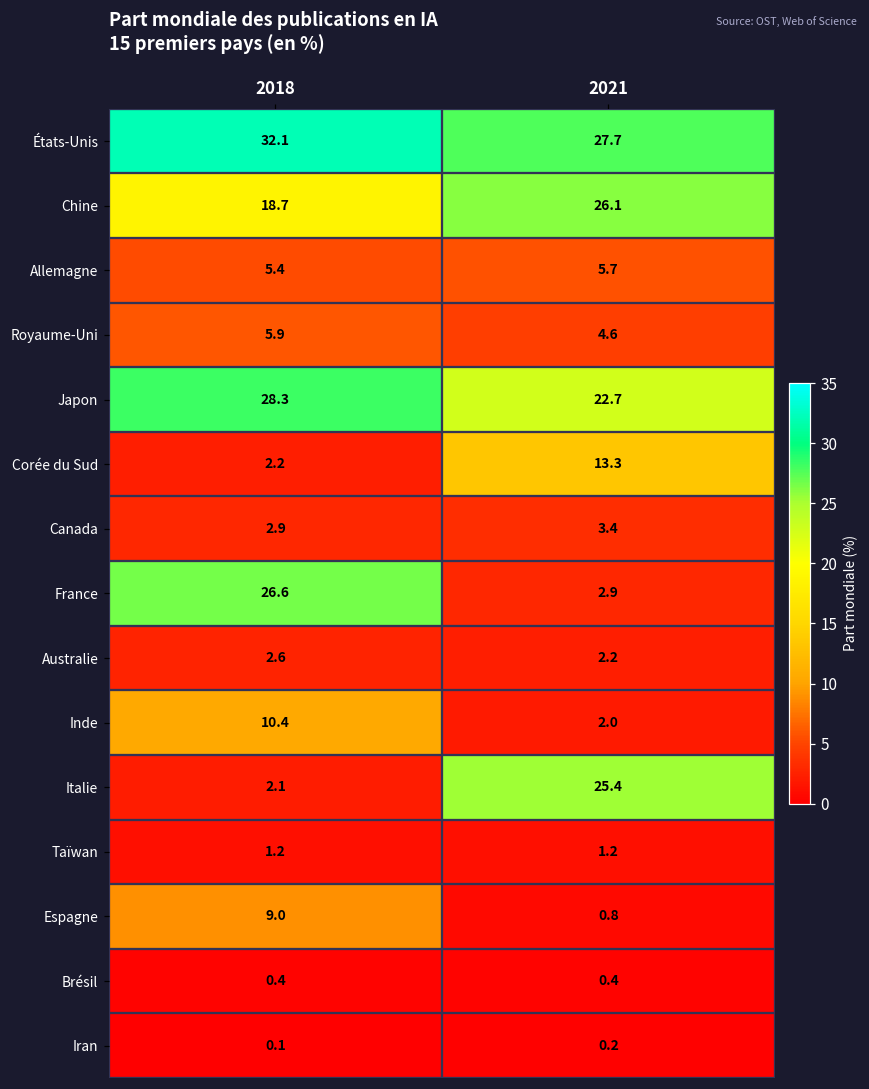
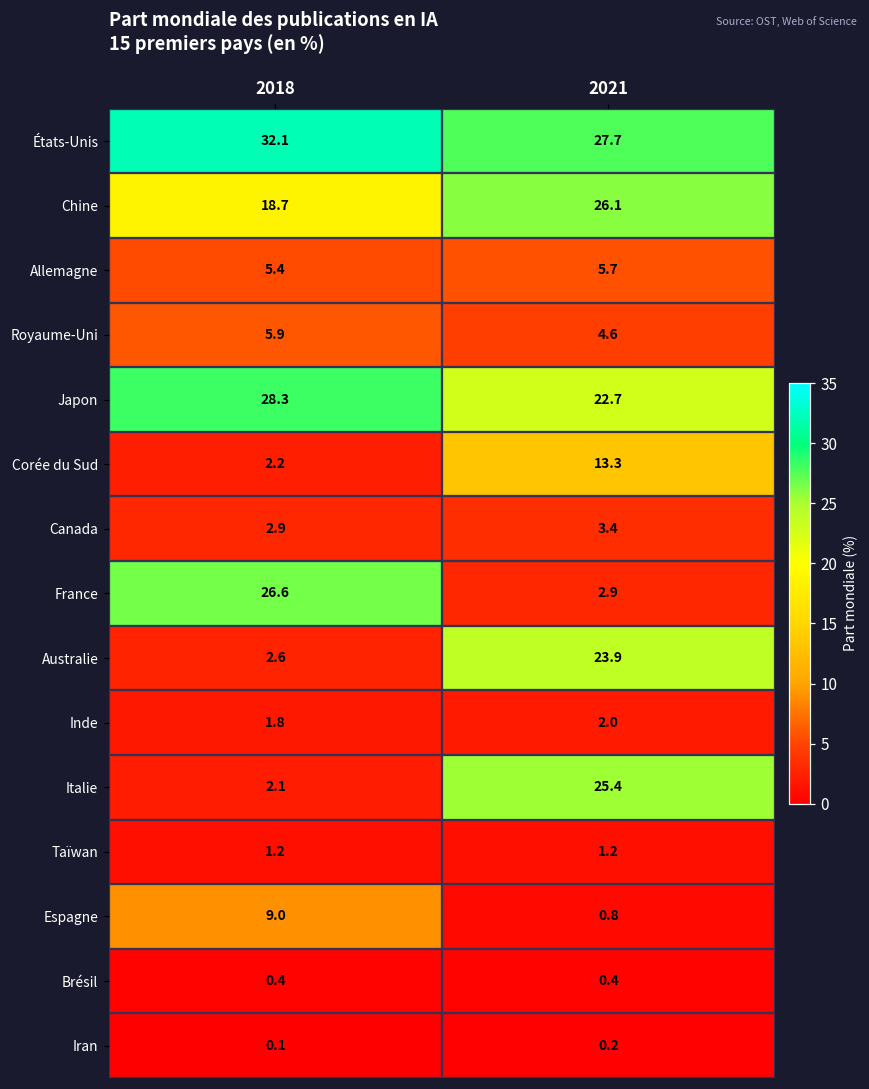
Australie, 2021: 2.2 -> 23.9
Inde, 2018: 10.4 -> 1.8
